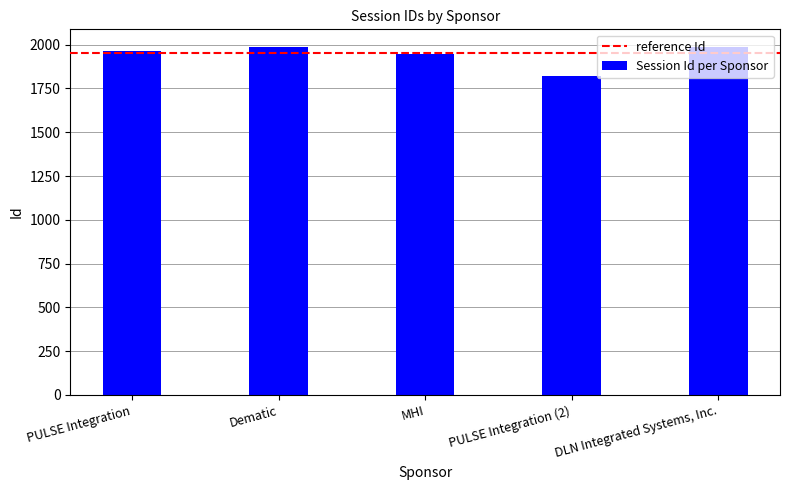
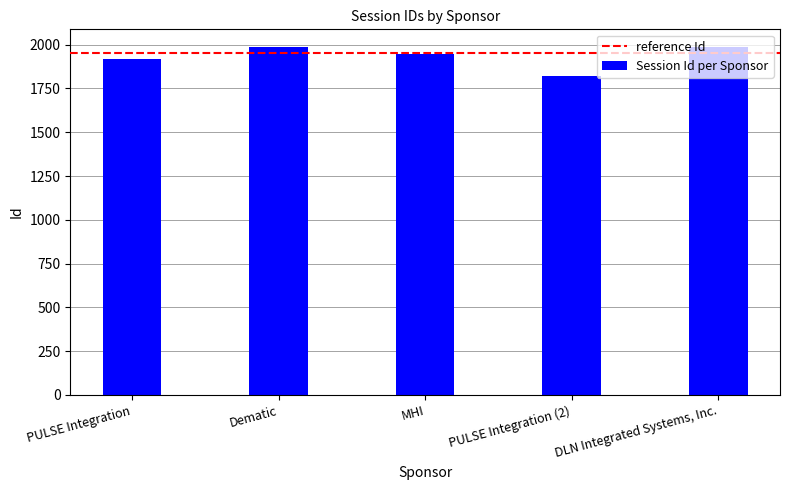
PULSE Integration: 1970 -> 1920
